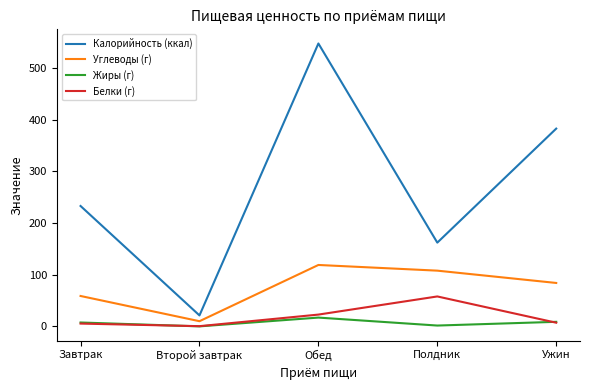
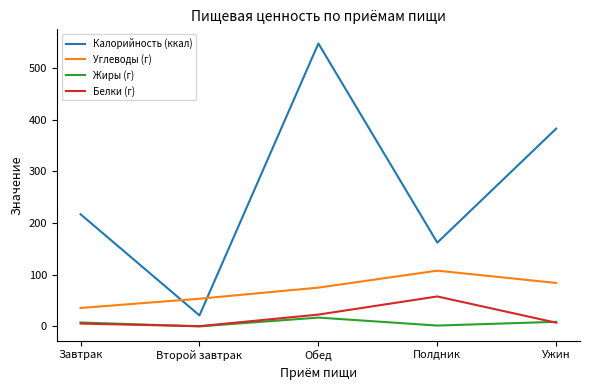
Калорийность (ккал), Завтрак: 230 -> 220
Углеводы (г), Завтрак: 60 -> 40
Углеводы (г), Второй завтрак: 10 -> 50
Углеводы (г), Обед: 120 -> 80
